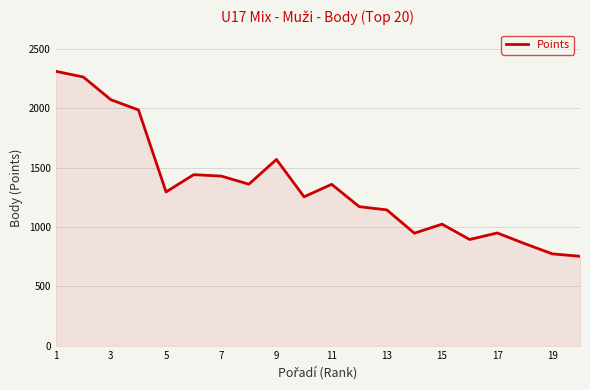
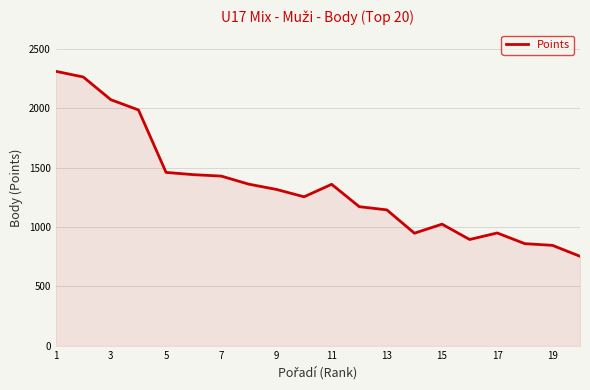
5: 1300 -> 1460
9: 1570 -> 1320
19: 770 -> 850
